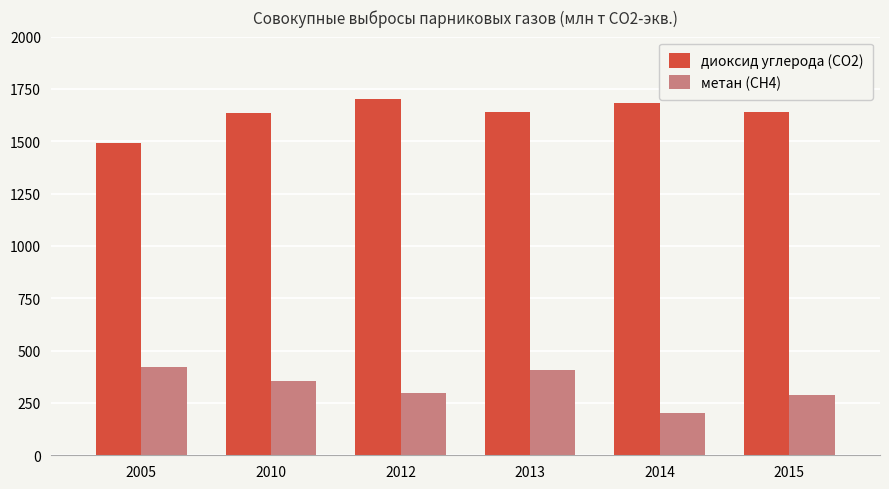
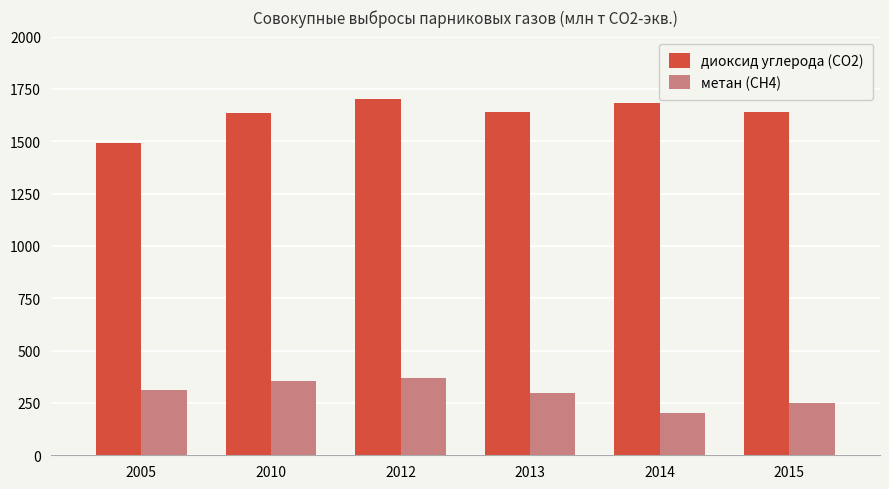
метан (CH4), 2005: 420 -> 310
метан (CH4), 2012: 300 -> 370
метан (CH4), 2013: 410 -> 300
метан (CH4), 2015: 290 -> 250
